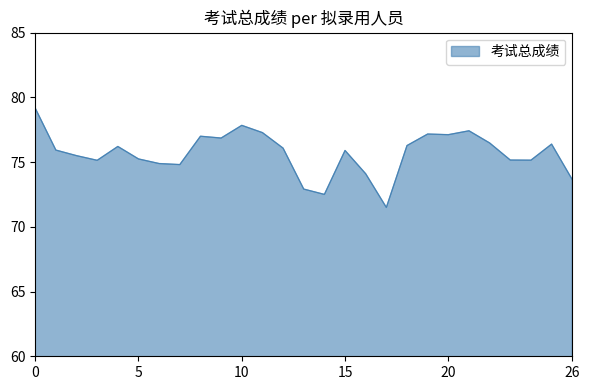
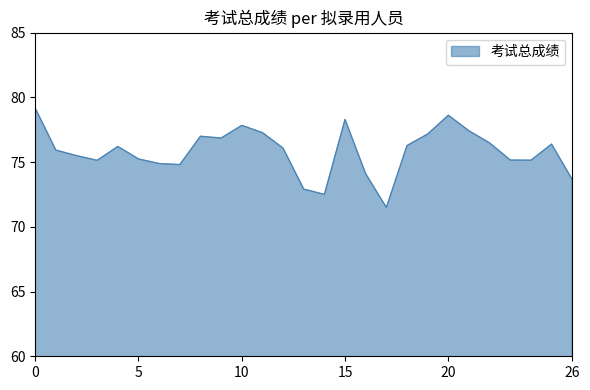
15: 75.9 -> 78.3
20: 77.1 -> 78.6
